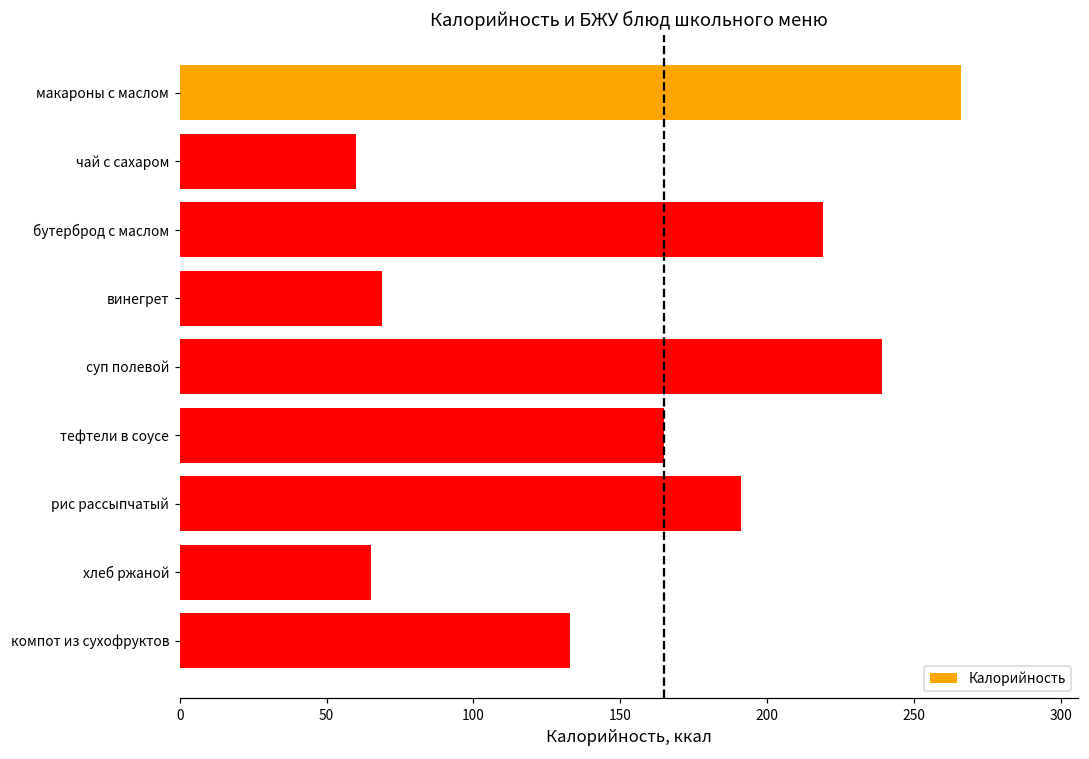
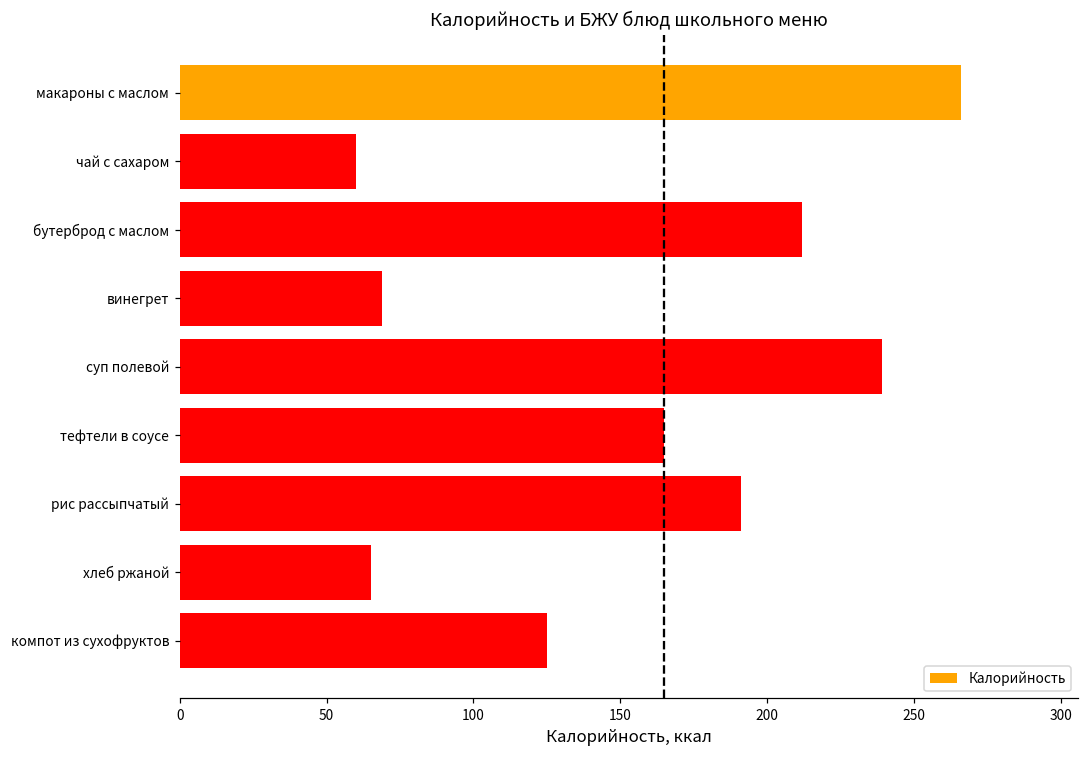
бутерброд с маслом: 219 -> 212
компот из сухофруктов: 133 -> 125
